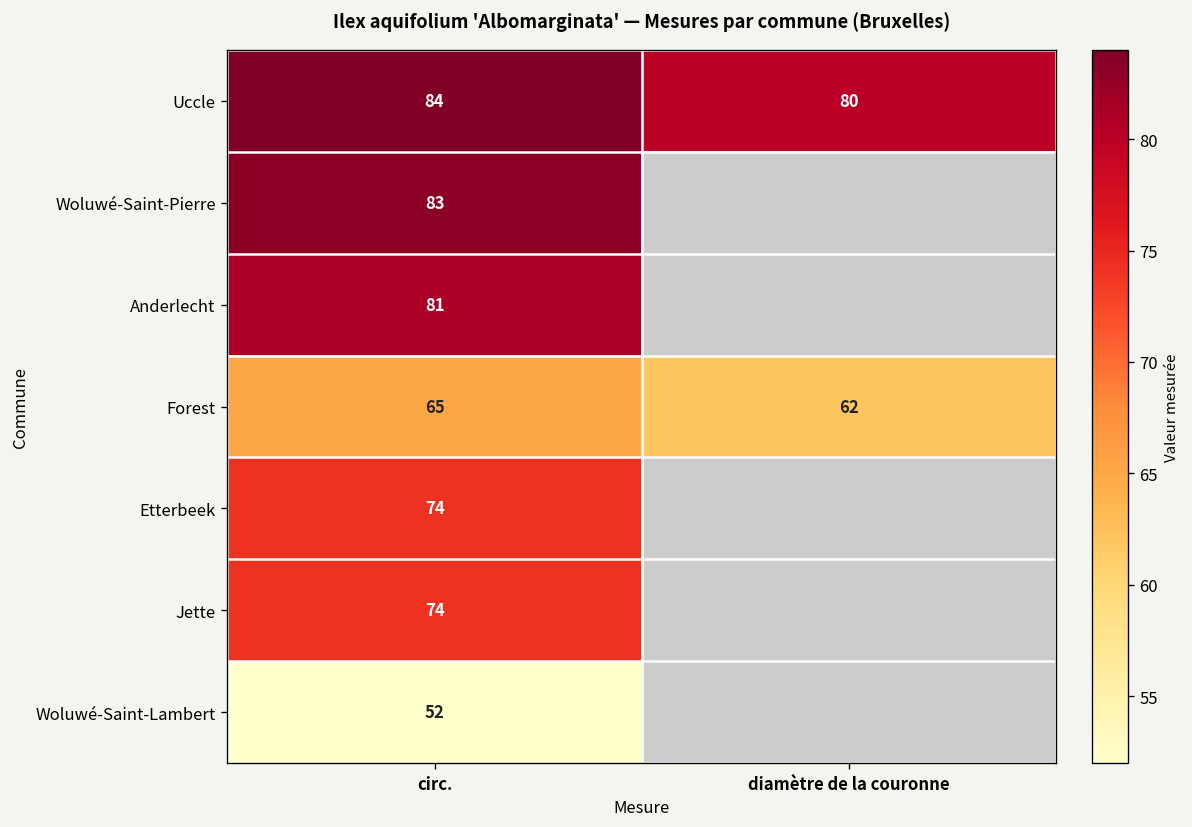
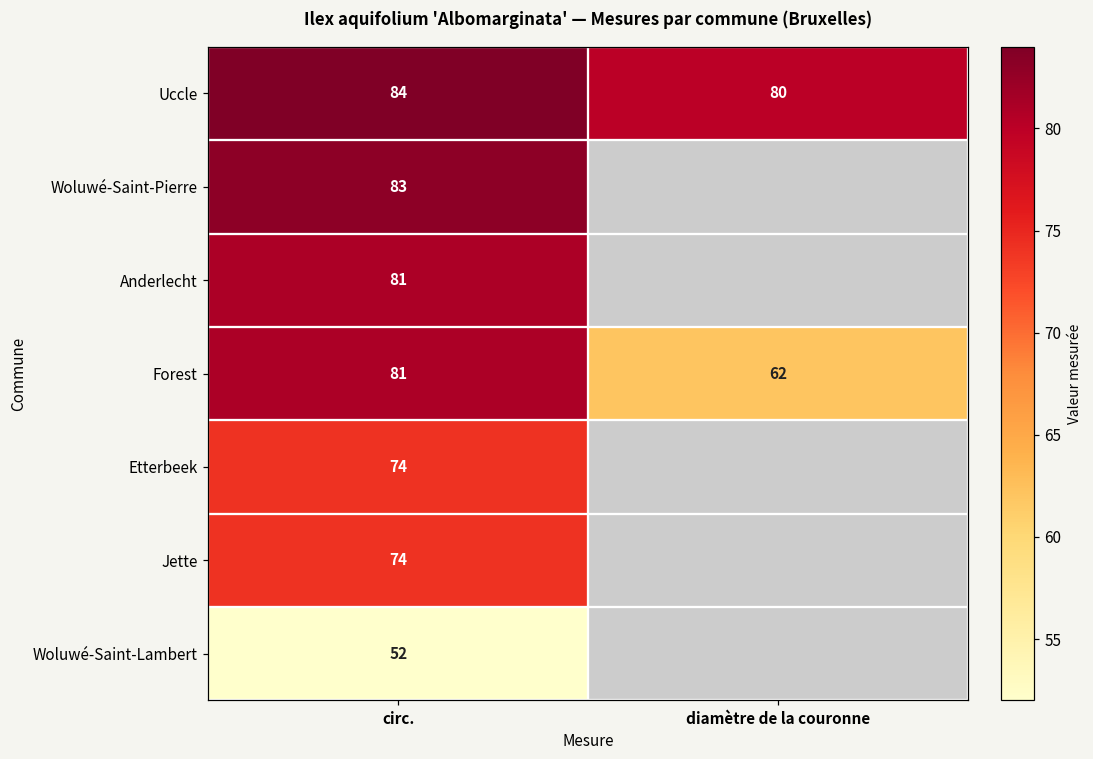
Forest, circ.: 65 -> 81
